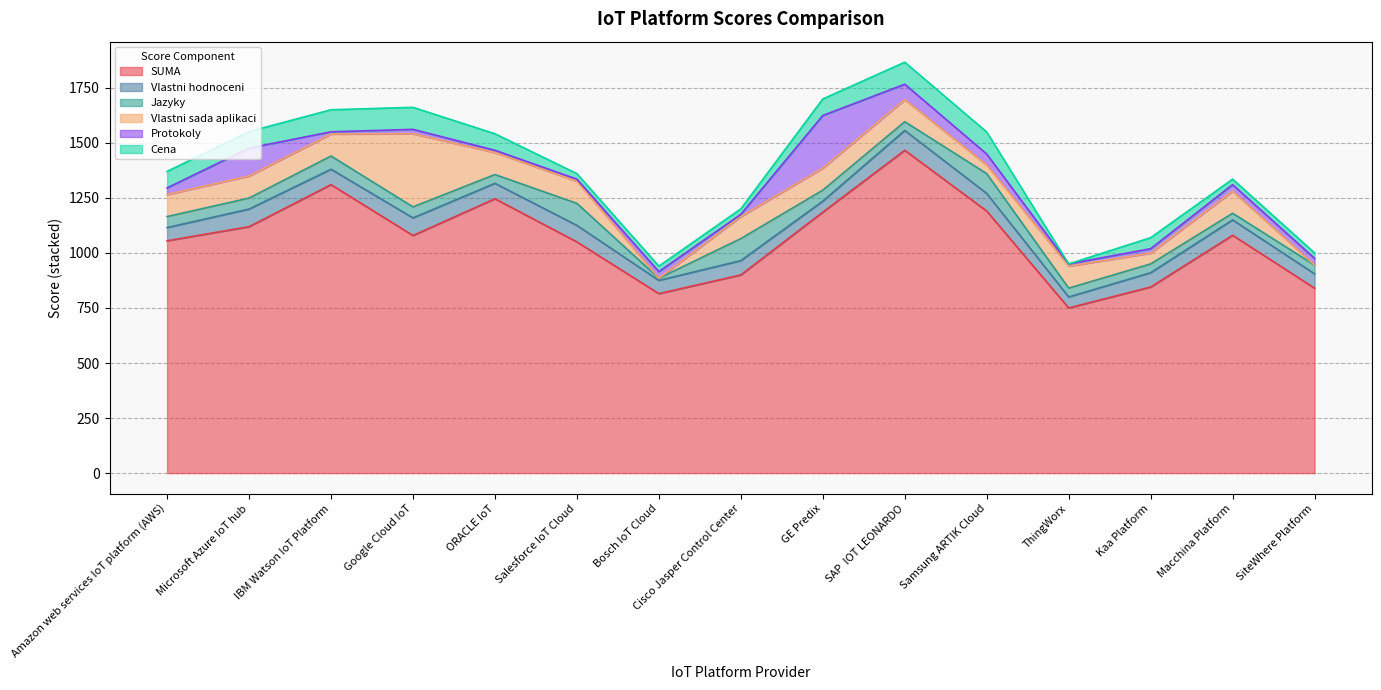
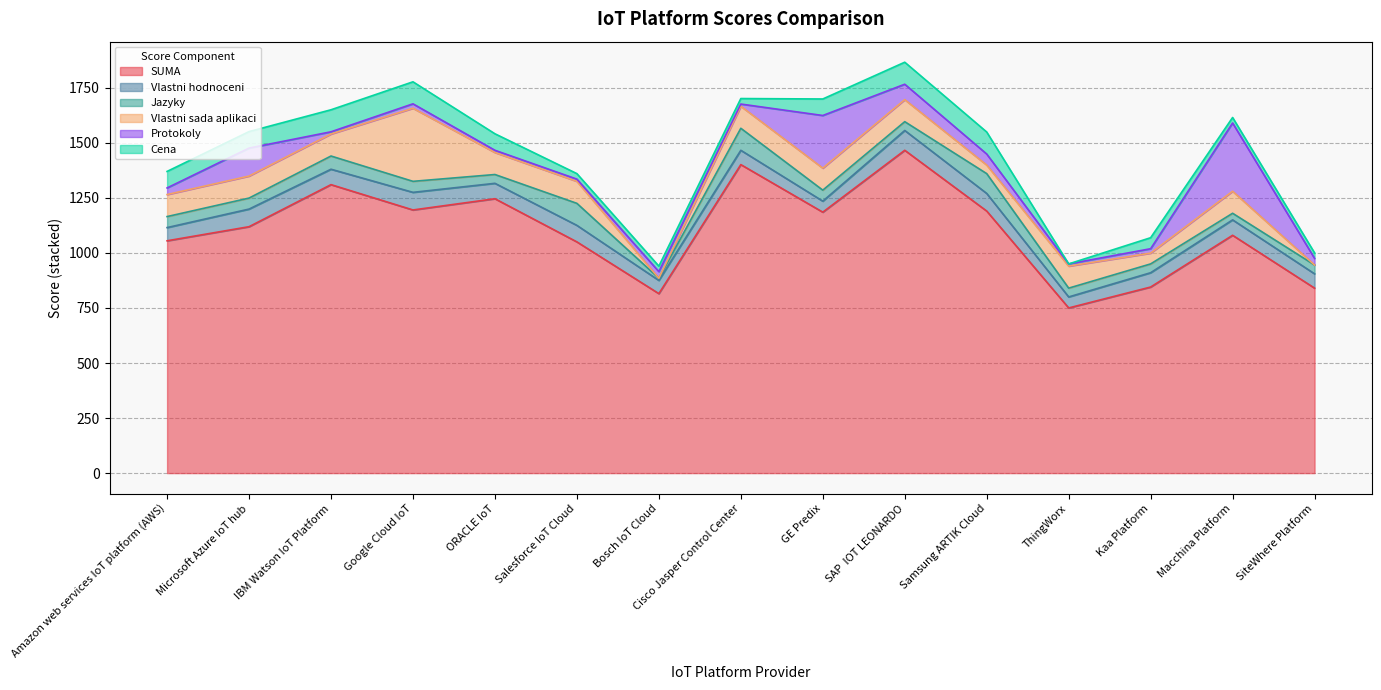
SUMA, Google Cloud IoT: 1080 -> 1200
SUMA, Cisco Jasper Control Center: 900 -> 1400
Protokoly, Macchina Platform: 30 -> 310
